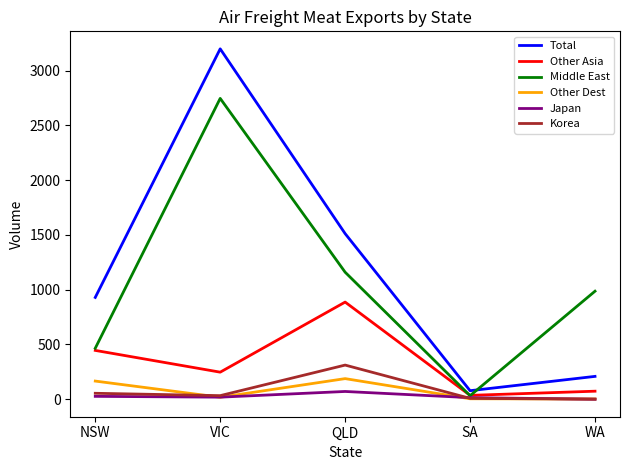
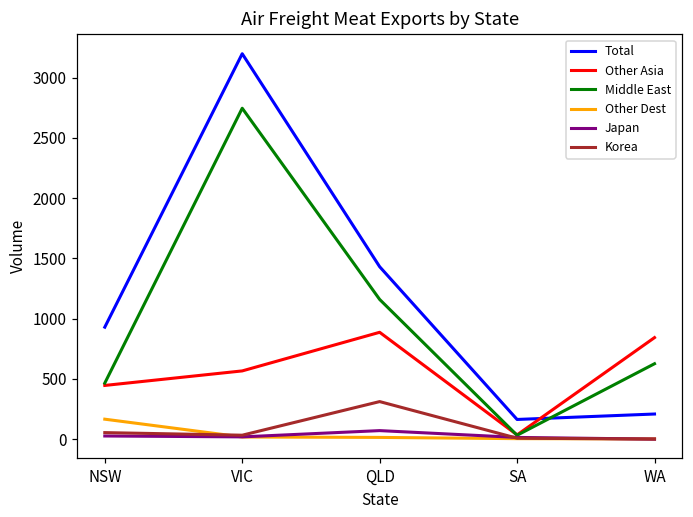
Other Asia, VIC: 250 -> 570
Total, QLD: 1510 -> 1430
Other Dest, QLD: 190 -> 10
Total, SA: 80 -> 160
Other Asia, WA: 70 -> 840
Middle East, WA: 990 -> 630
